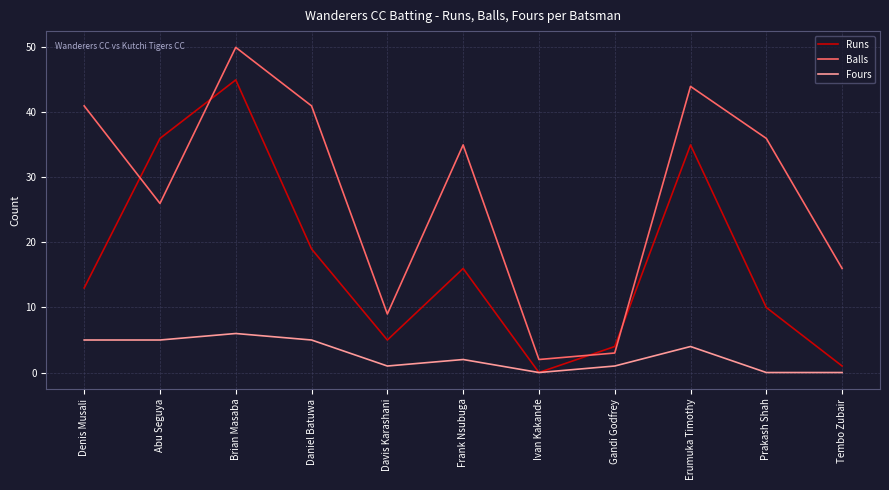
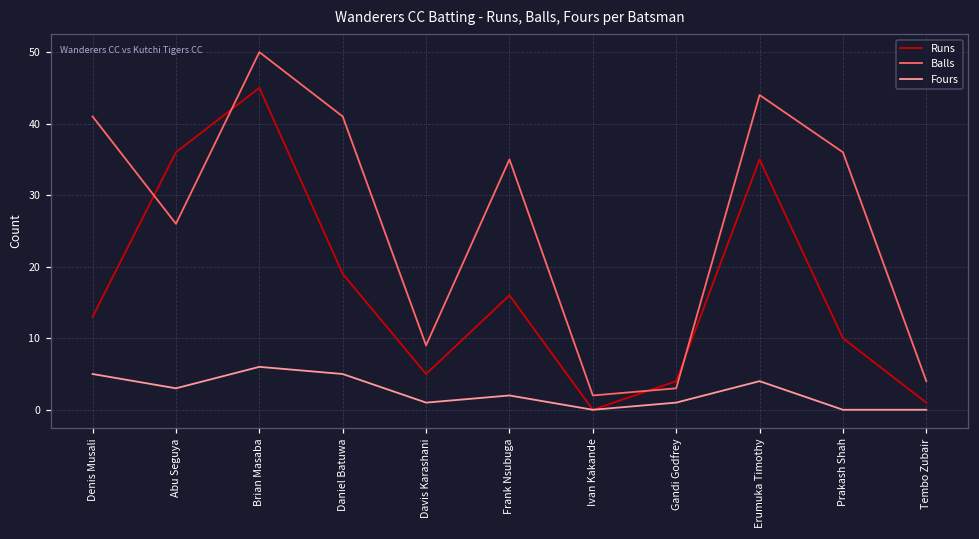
Fours, Abu Seguya: 5 -> 3
Balls, Tembo Zubair: 16 -> 4
